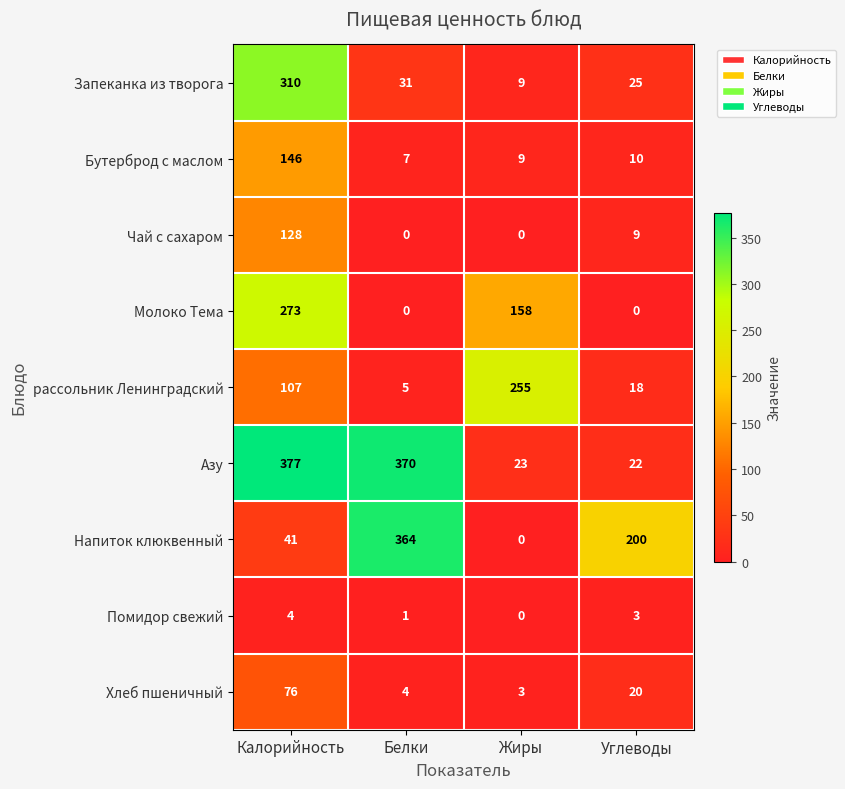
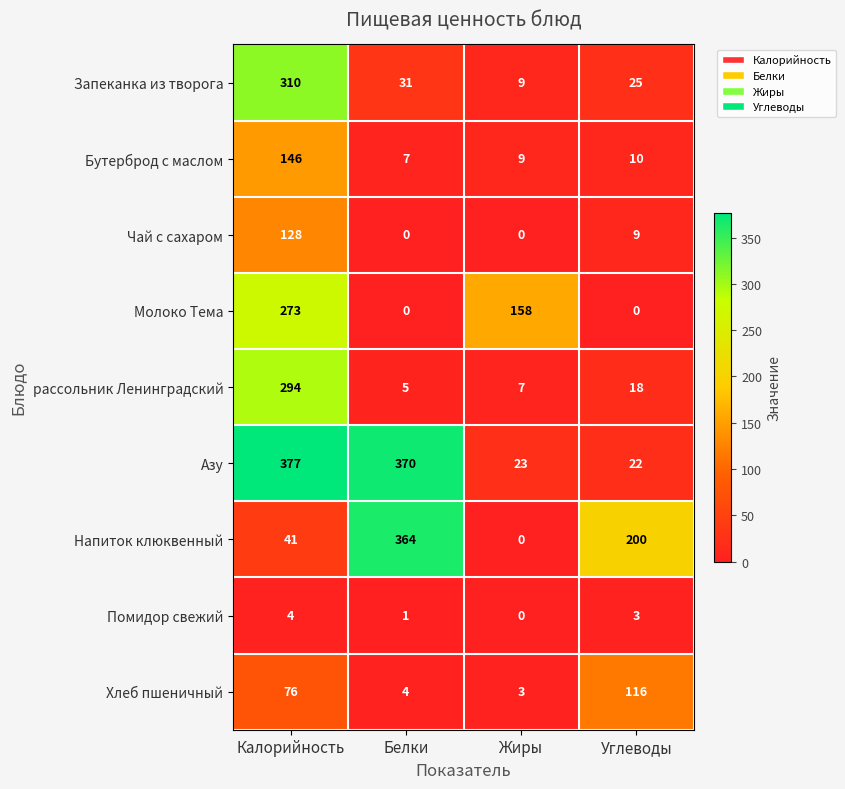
рассольник Ленинградский, Калорийность: 107 -> 294
рассольник Ленинградский, Жиры: 255 -> 7
Хлеб пшеничный, Углеводы: 20 -> 116
